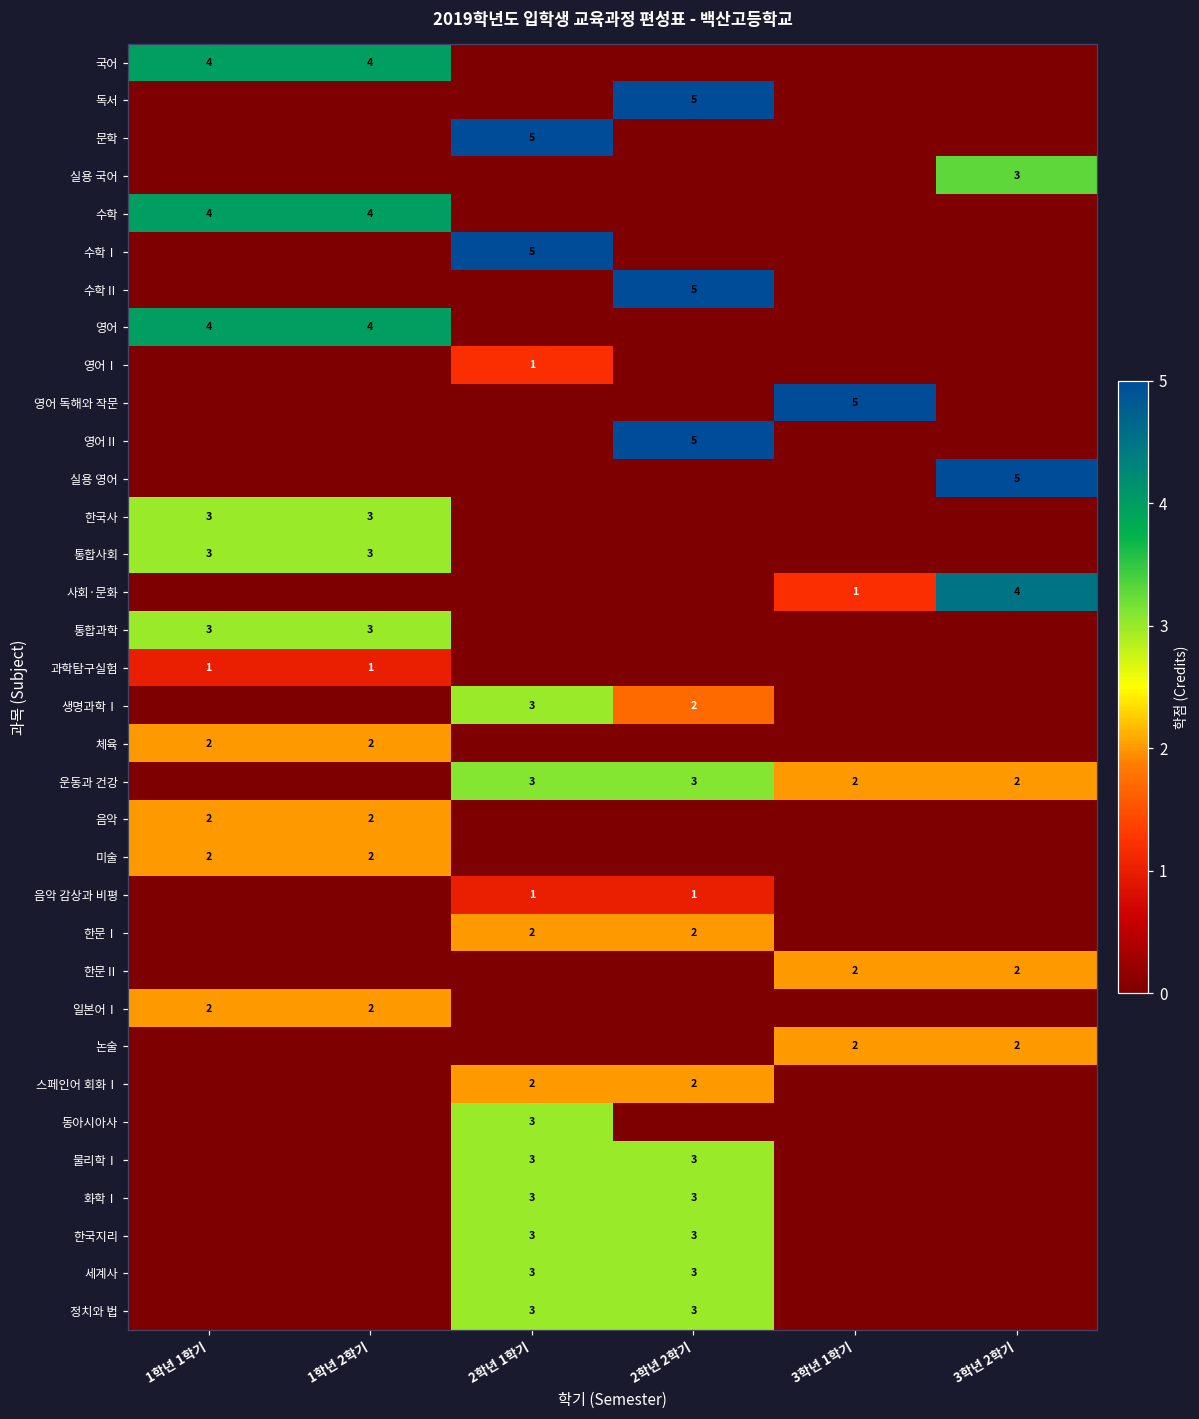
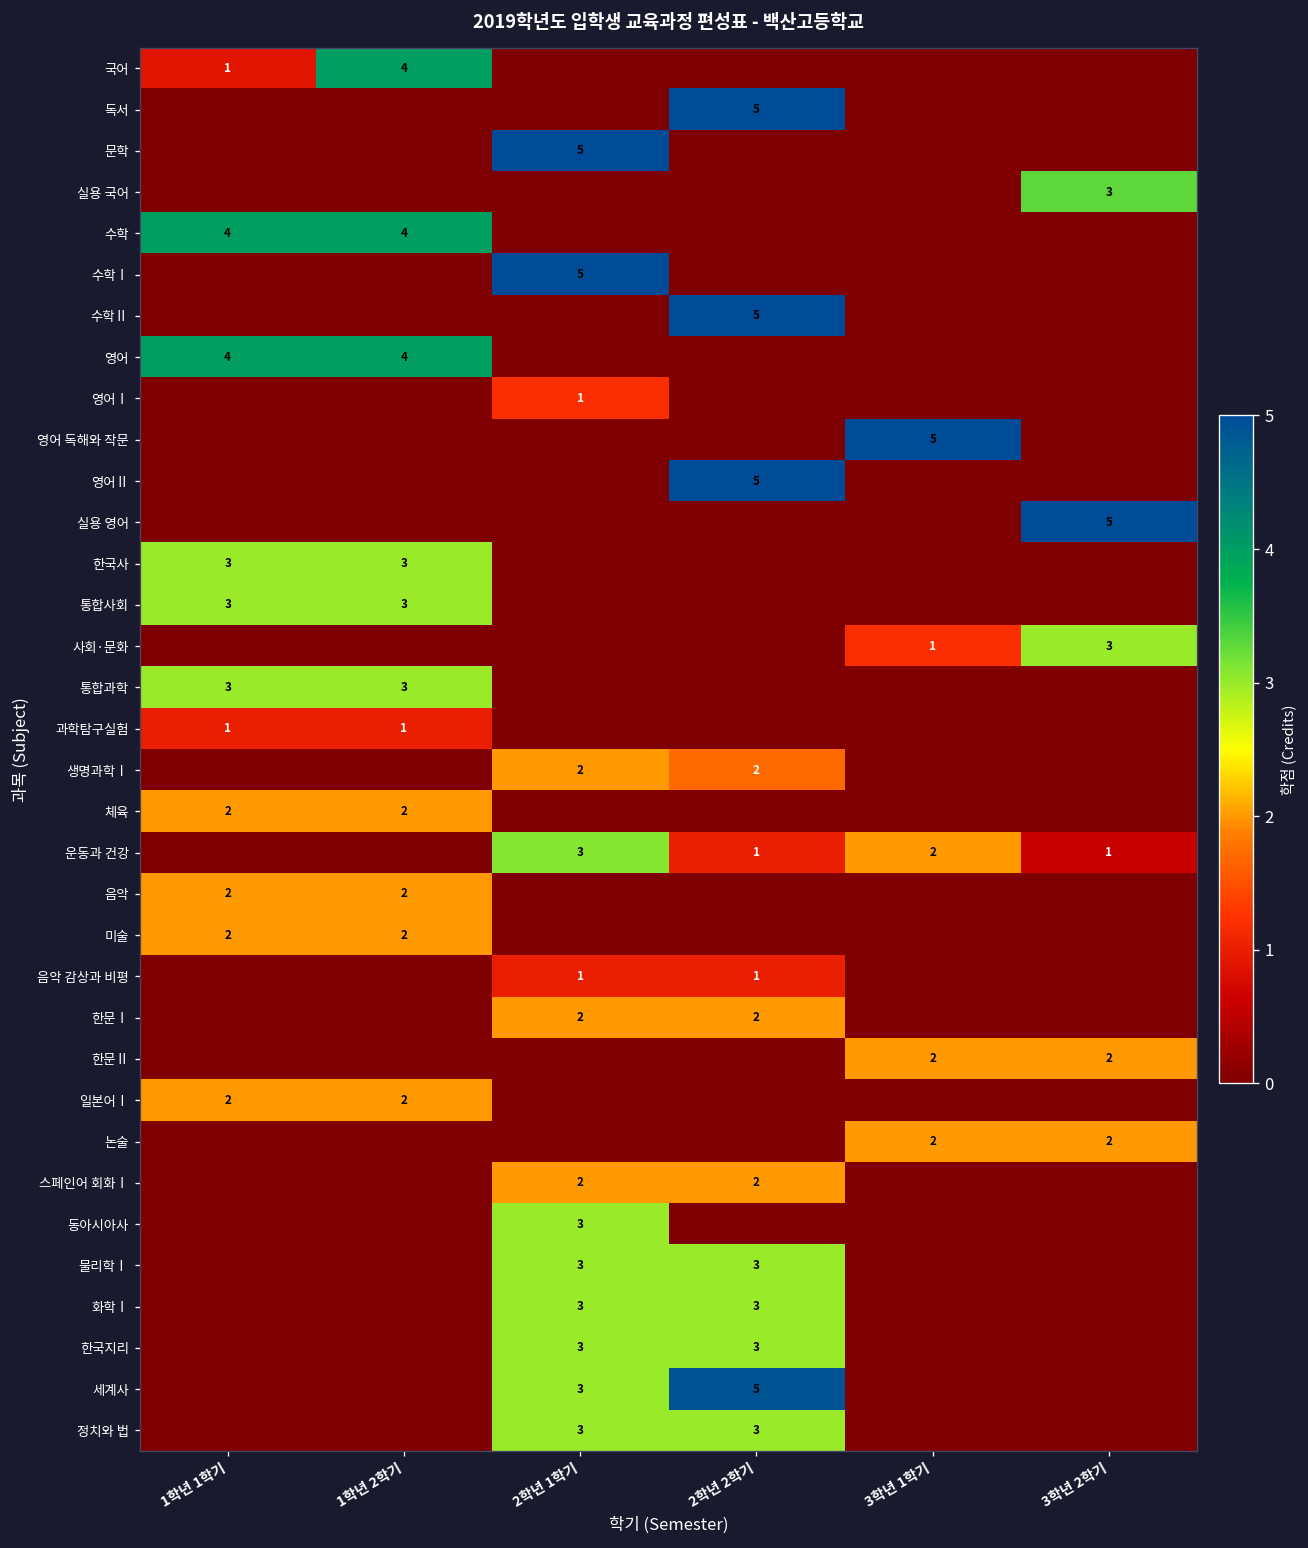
국어, 1학년 1학기: 4 -> 1
사회·문화, 3학년 2학기: 4 -> 3
생명과학Ⅰ, 2학년 1학기: 3 -> 2
운동과 건강, 2학년 2학기: 3 -> 1
운동과 건강, 3학년 2학기: 2 -> 1
세계사, 2학년 2학기: 3 -> 5
